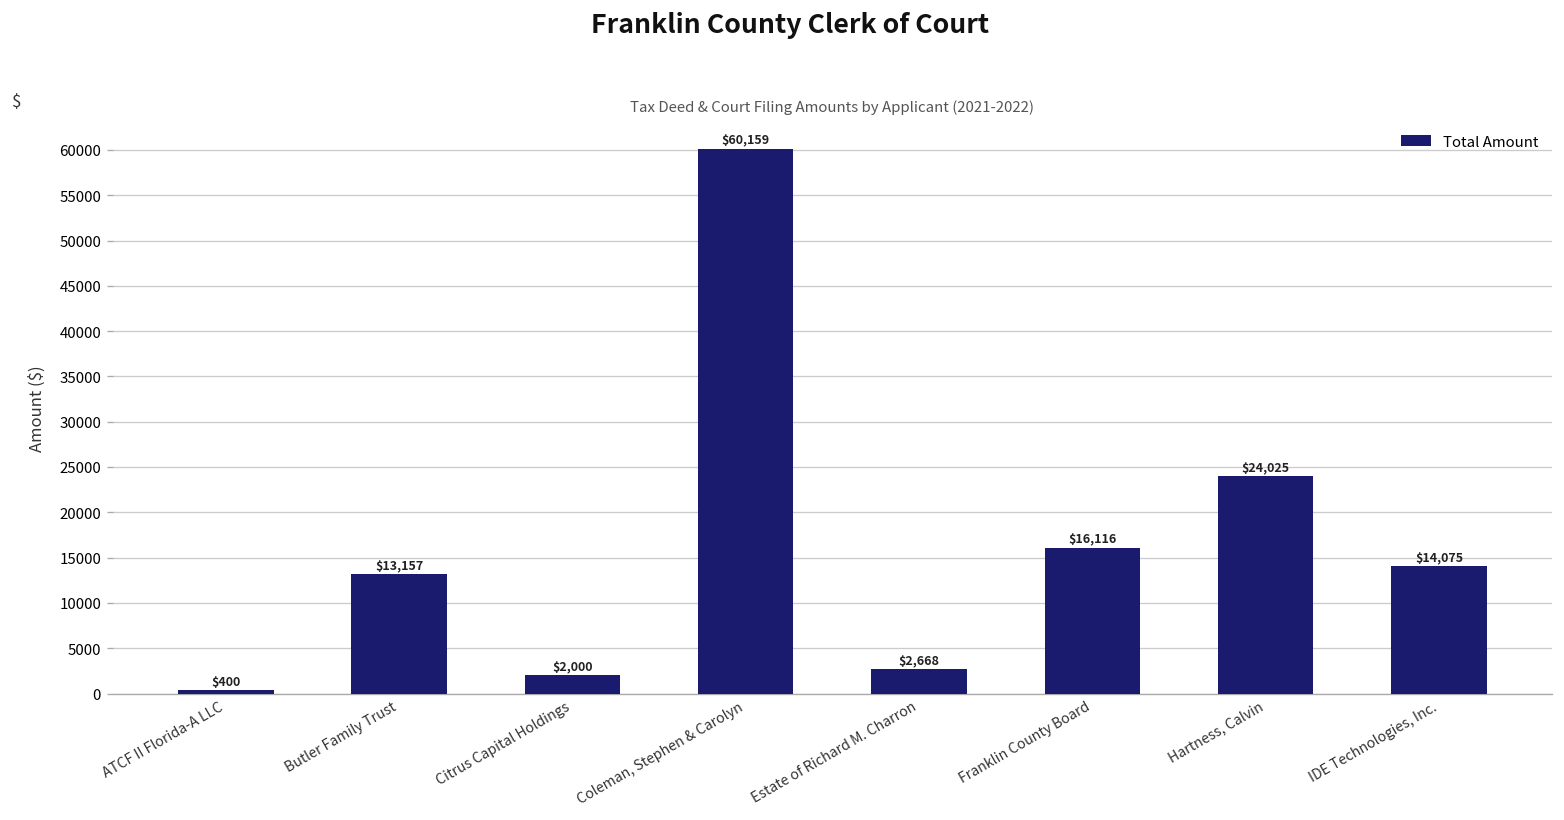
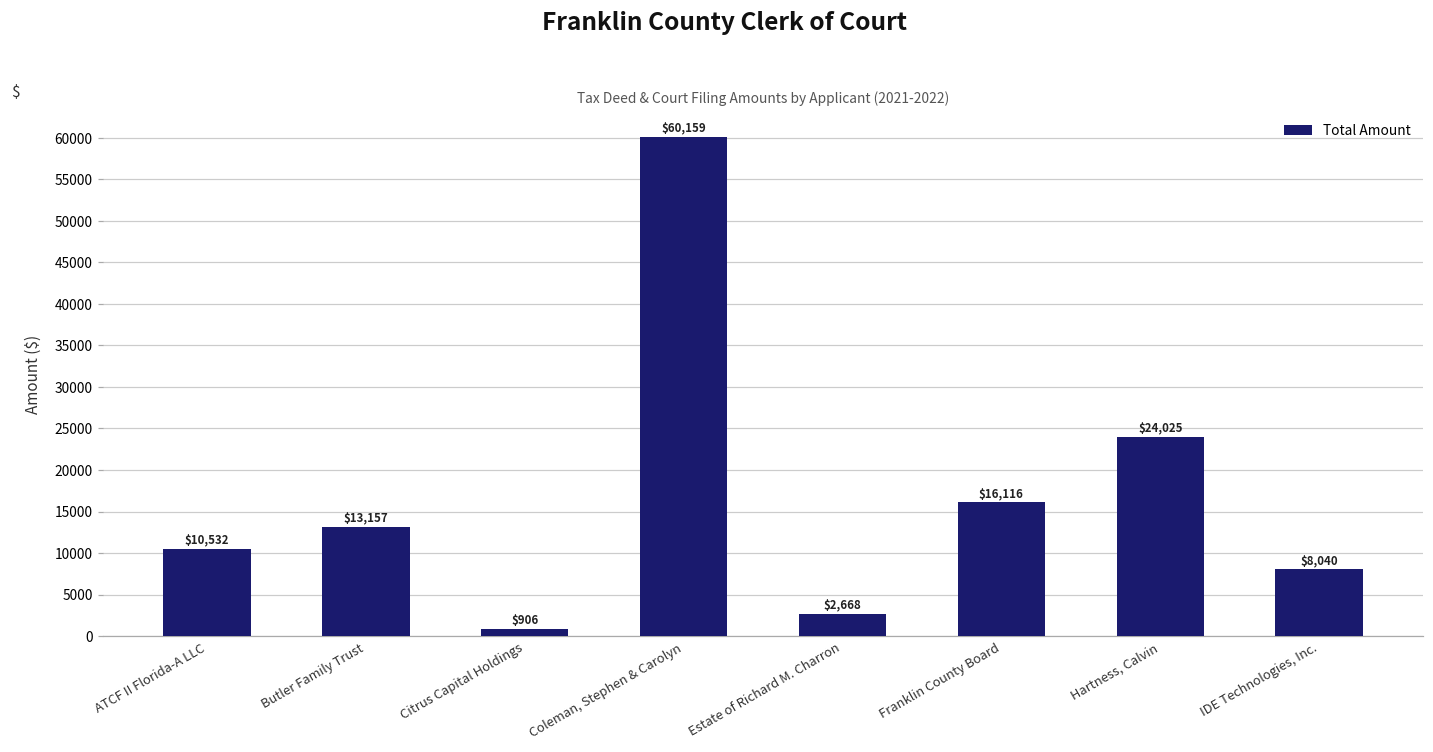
ATCF II Florida-A LLC: $400 -> $10,532
Citrus Capital Holdings: $2,000 -> $906
IDE Technologies, Inc.: $14,075 -> $8,040
